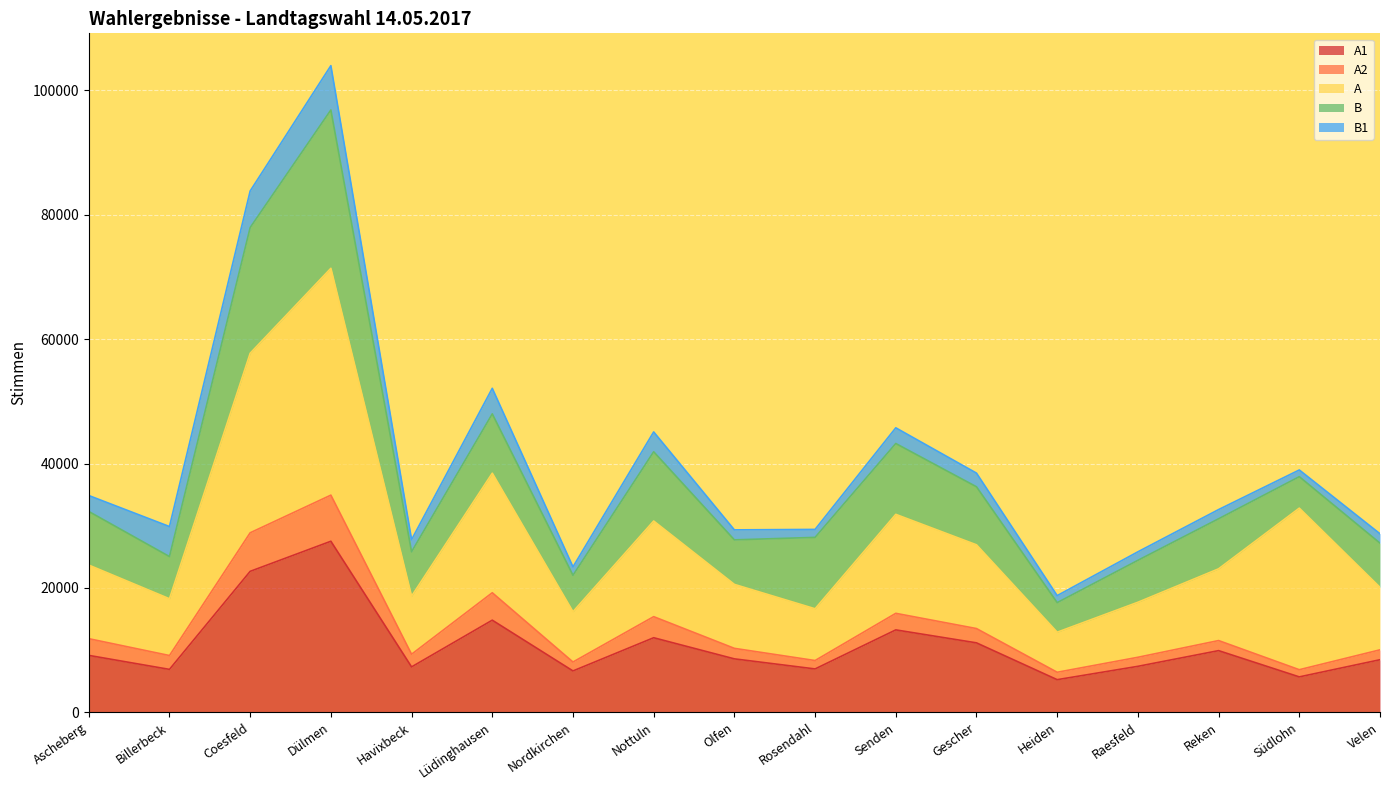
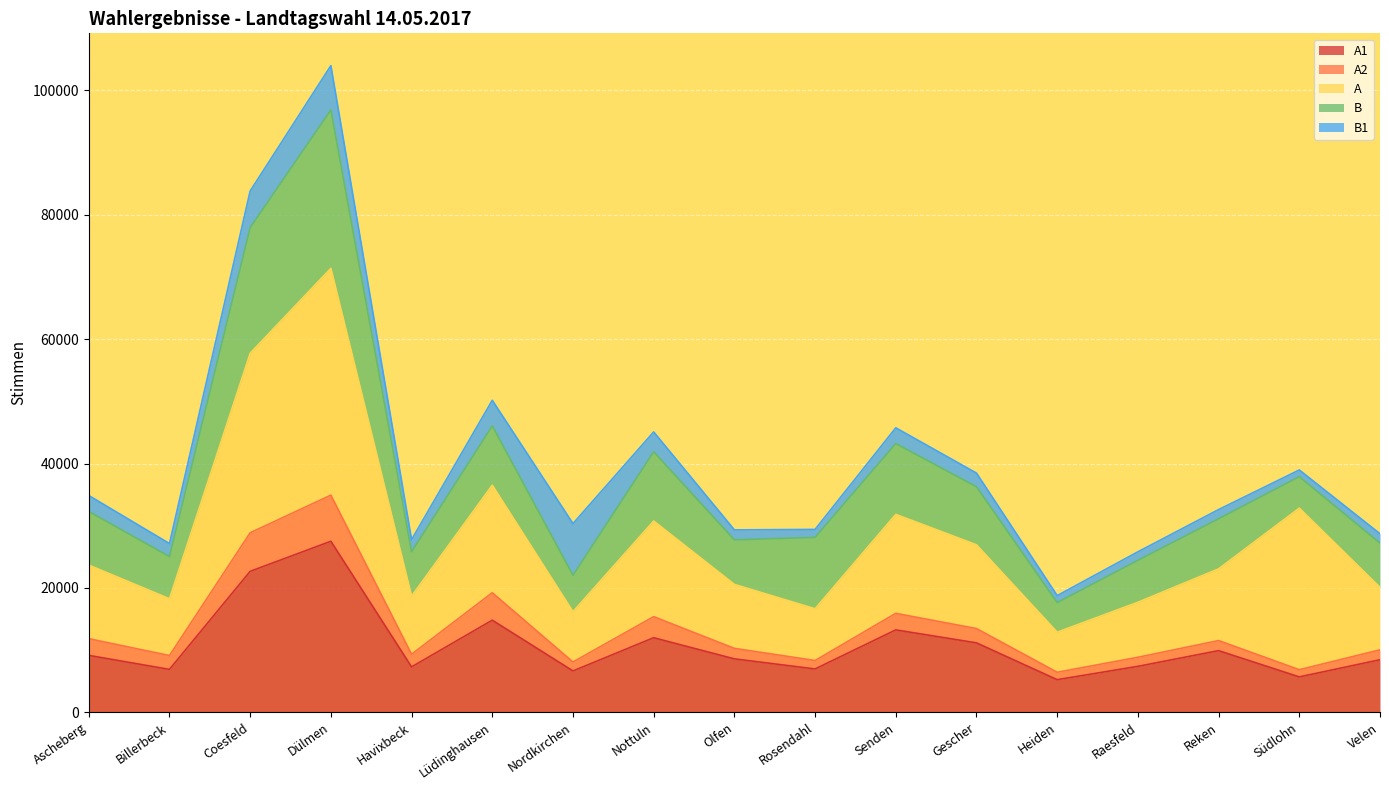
B1, Billerbeck: 5000 -> 2000
A, Lüdinghausen: 19000 -> 17000
B1, Nordkirchen: 1000 -> 8000
